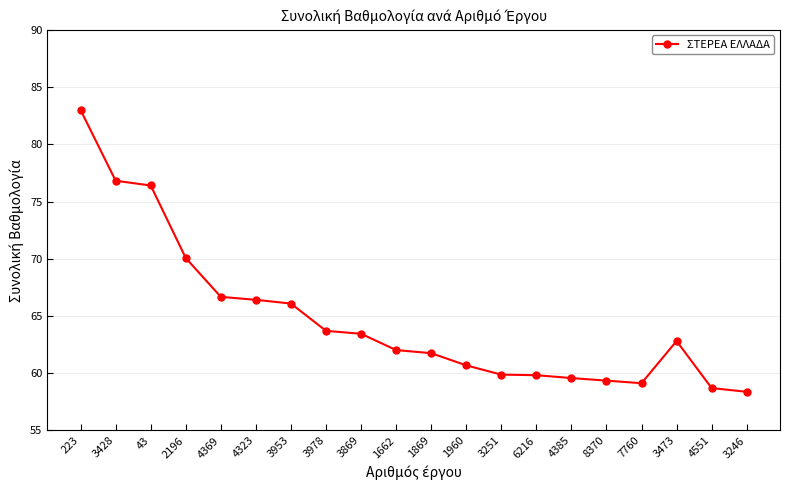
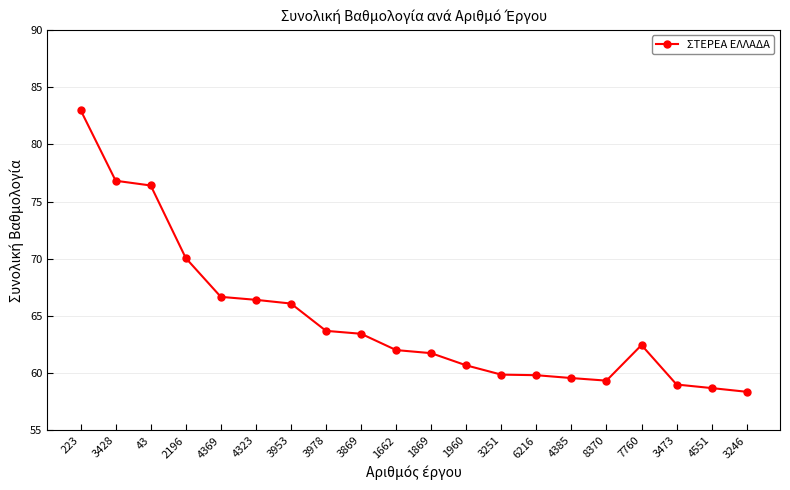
7760: 59.1 -> 62.5
3473: 62.8 -> 59.0
